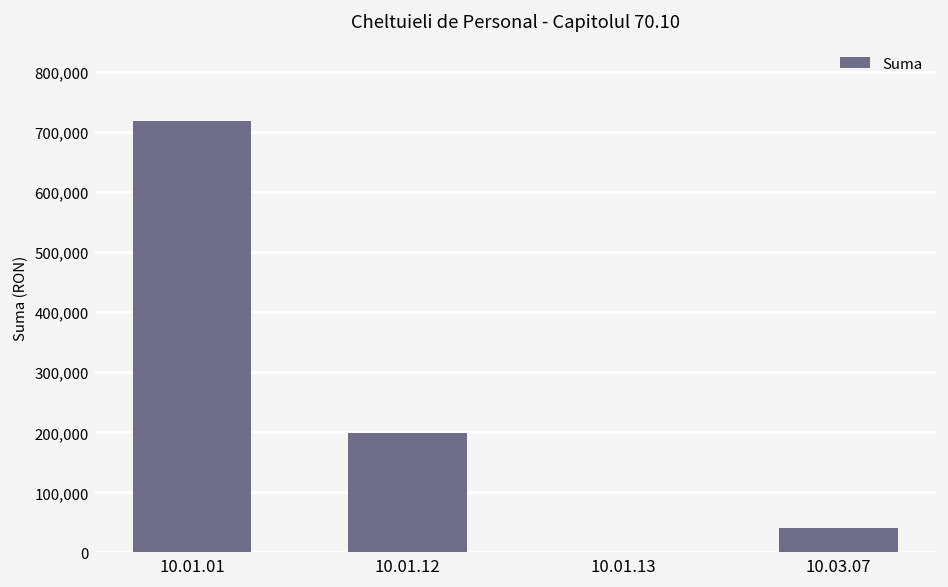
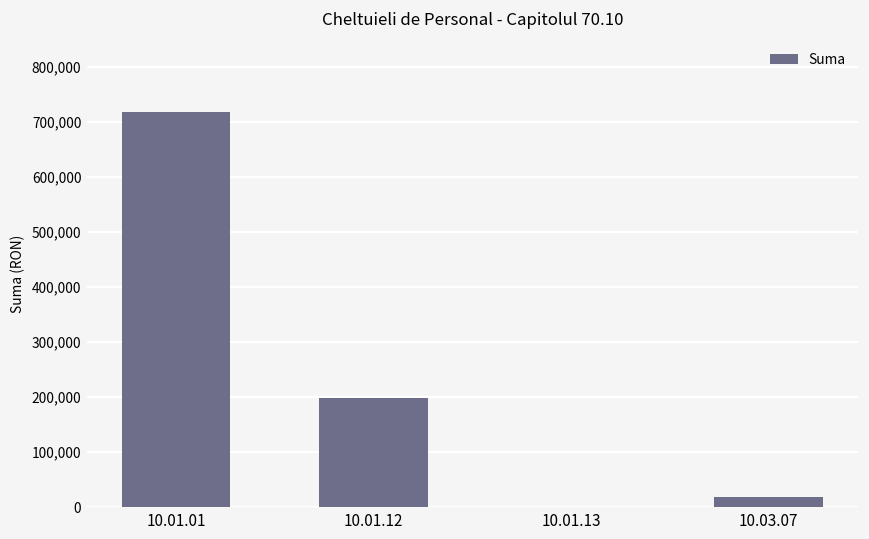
10.03.07: 40,000 -> 20,000
